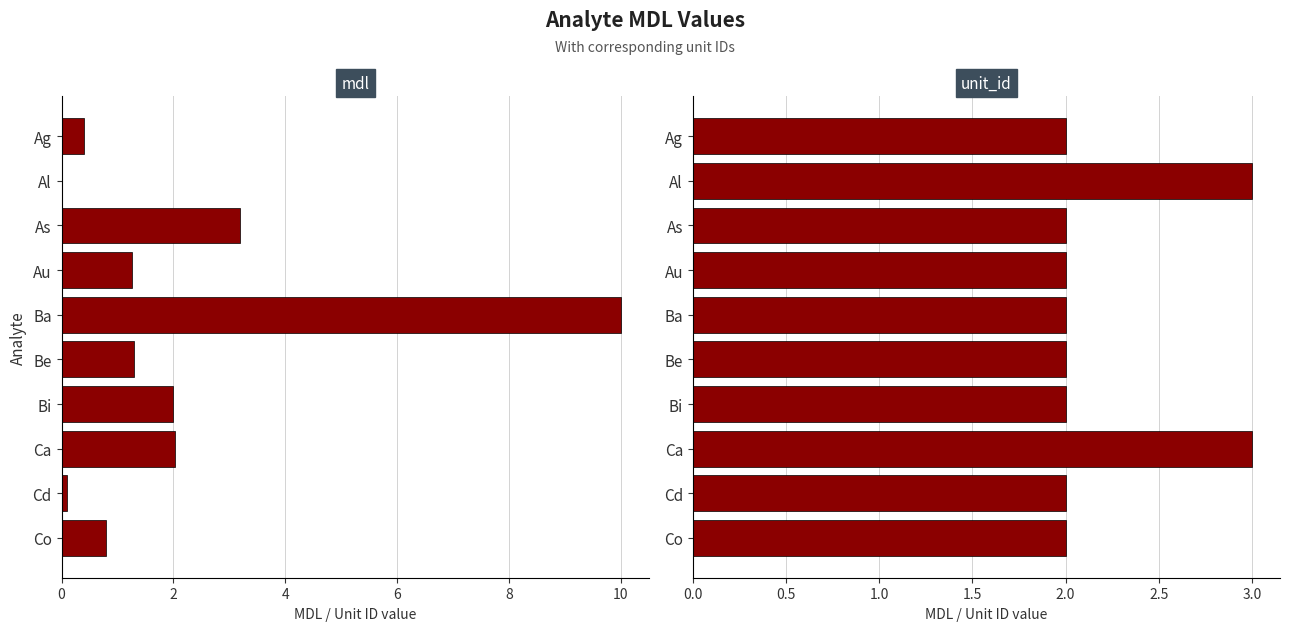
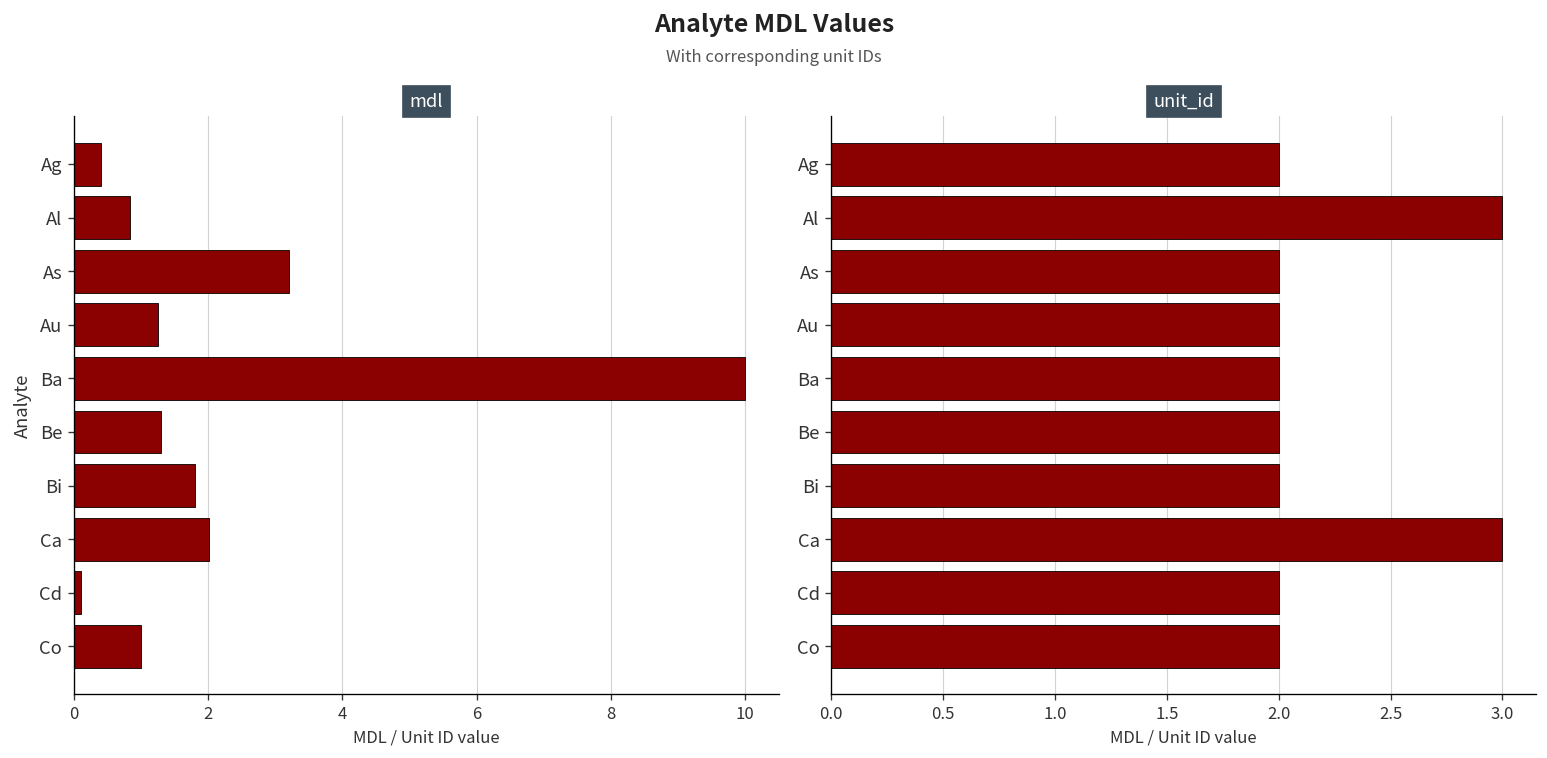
mdl, Al: 0.0 -> 0.8
mdl, Bi: 2.0 -> 1.8
mdl, Co: 0.8 -> 1.0
